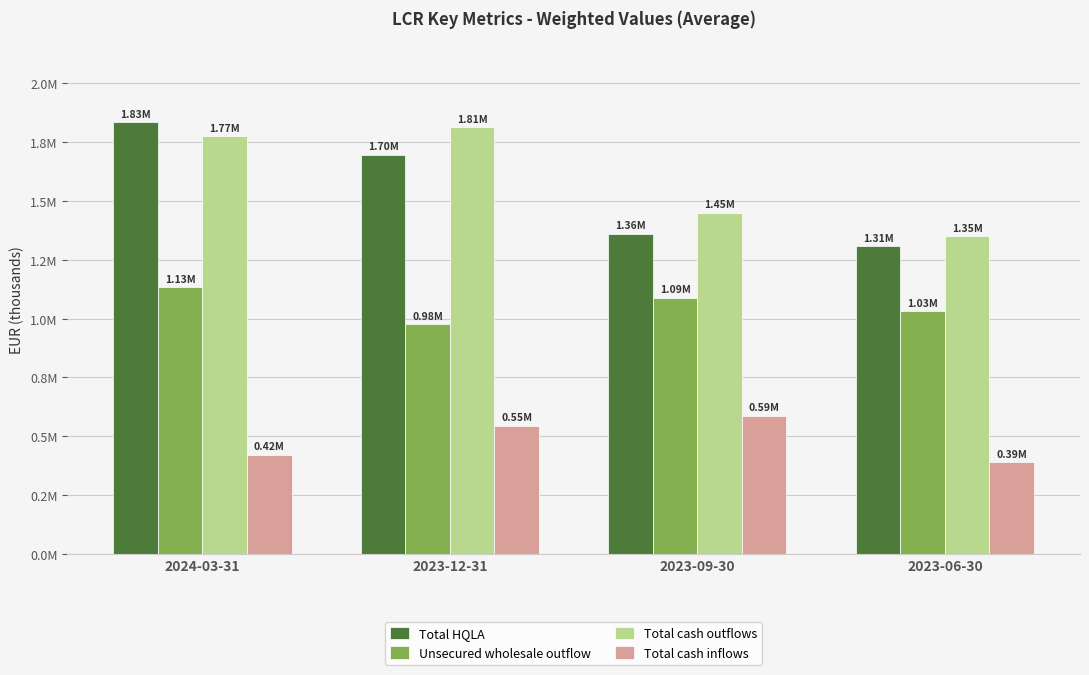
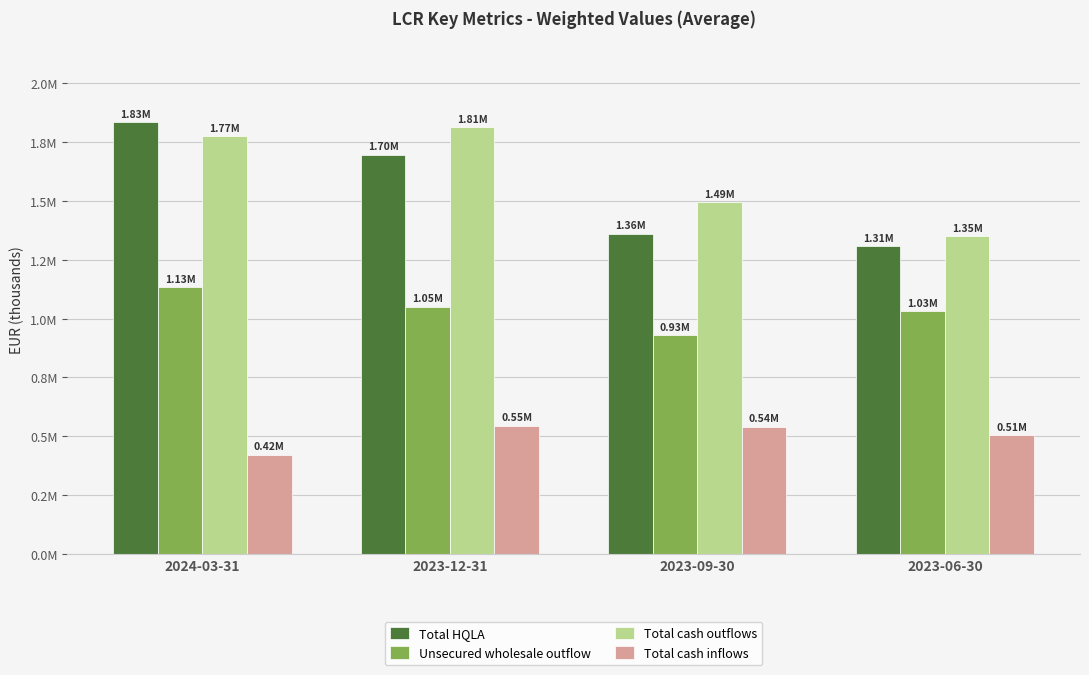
Unsecured wholesale outflow, 2023-12-31: 0.98M -> 1.05M
Unsecured wholesale outflow, 2023-09-30: 1.09M -> 0.93M
Total cash outflows, 2023-09-30: 1.45M -> 1.49M
Total cash inflows, 2023-09-30: 0.59M -> 0.54M
Total cash inflows, 2023-06-30: 0.39M -> 0.51M
